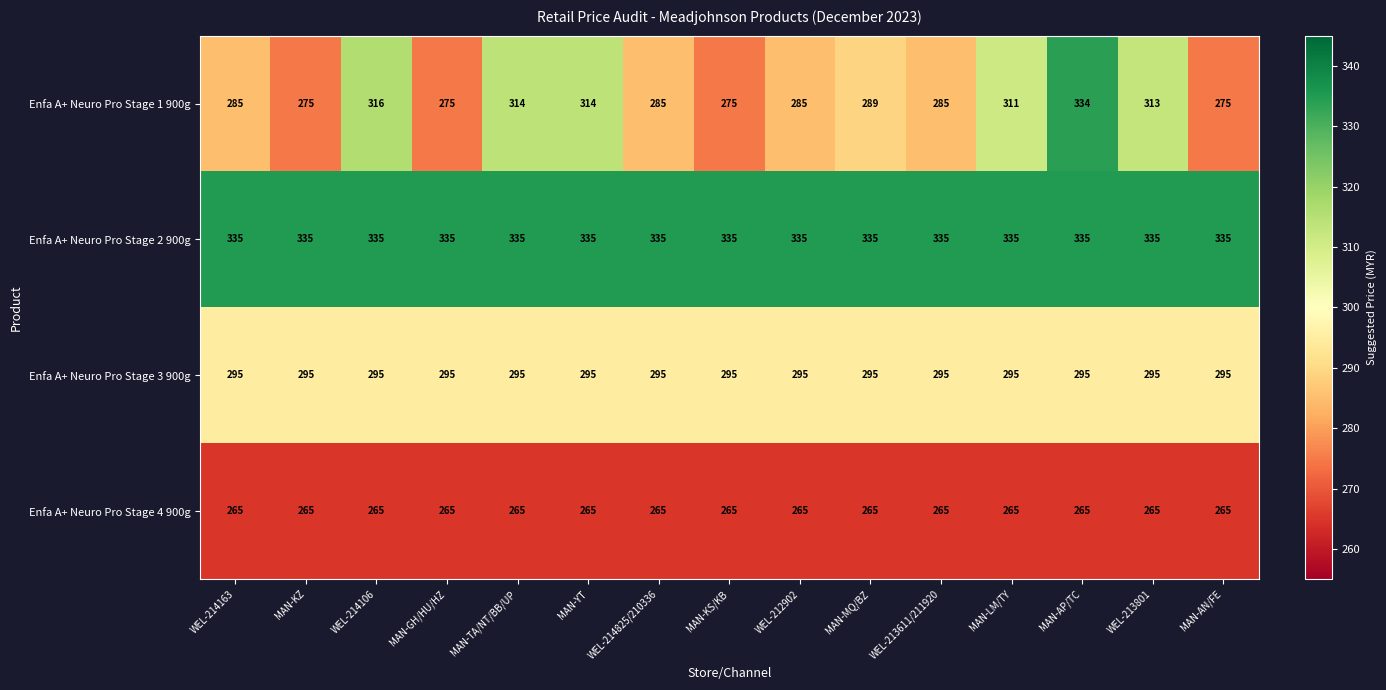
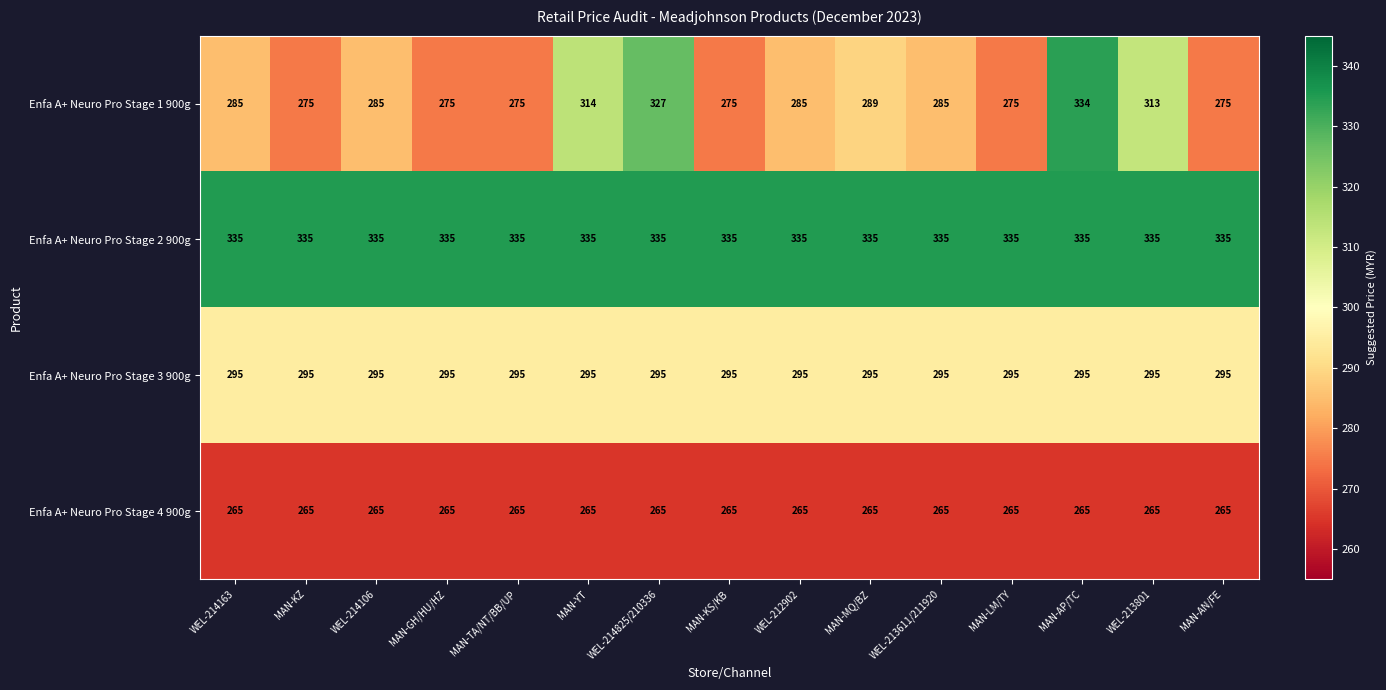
Enfa A+ Neuro Pro Stage 1 900g, WEL-214106: 316 -> 285
Enfa A+ Neuro Pro Stage 1 900g, MAN-TA/NT/BB/UP: 314 -> 275
Enfa A+ Neuro Pro Stage 1 900g, WEL-214825/210336: 285 -> 327
Enfa A+ Neuro Pro Stage 1 900g, MAN-LM/TY: 311 -> 275
